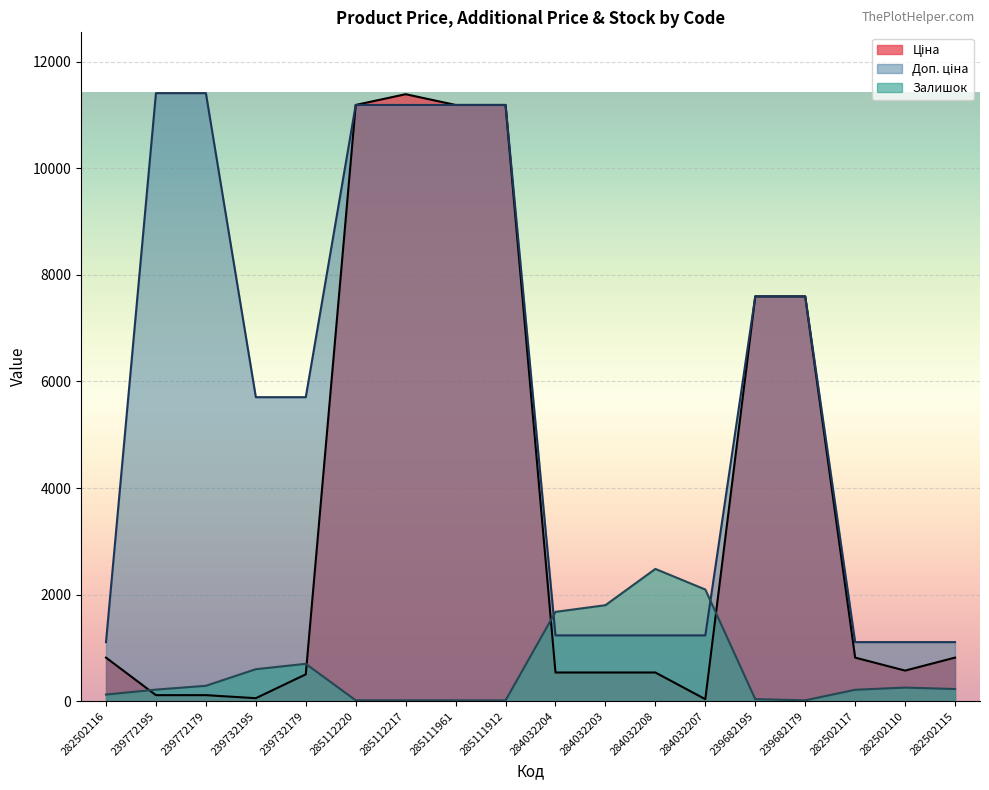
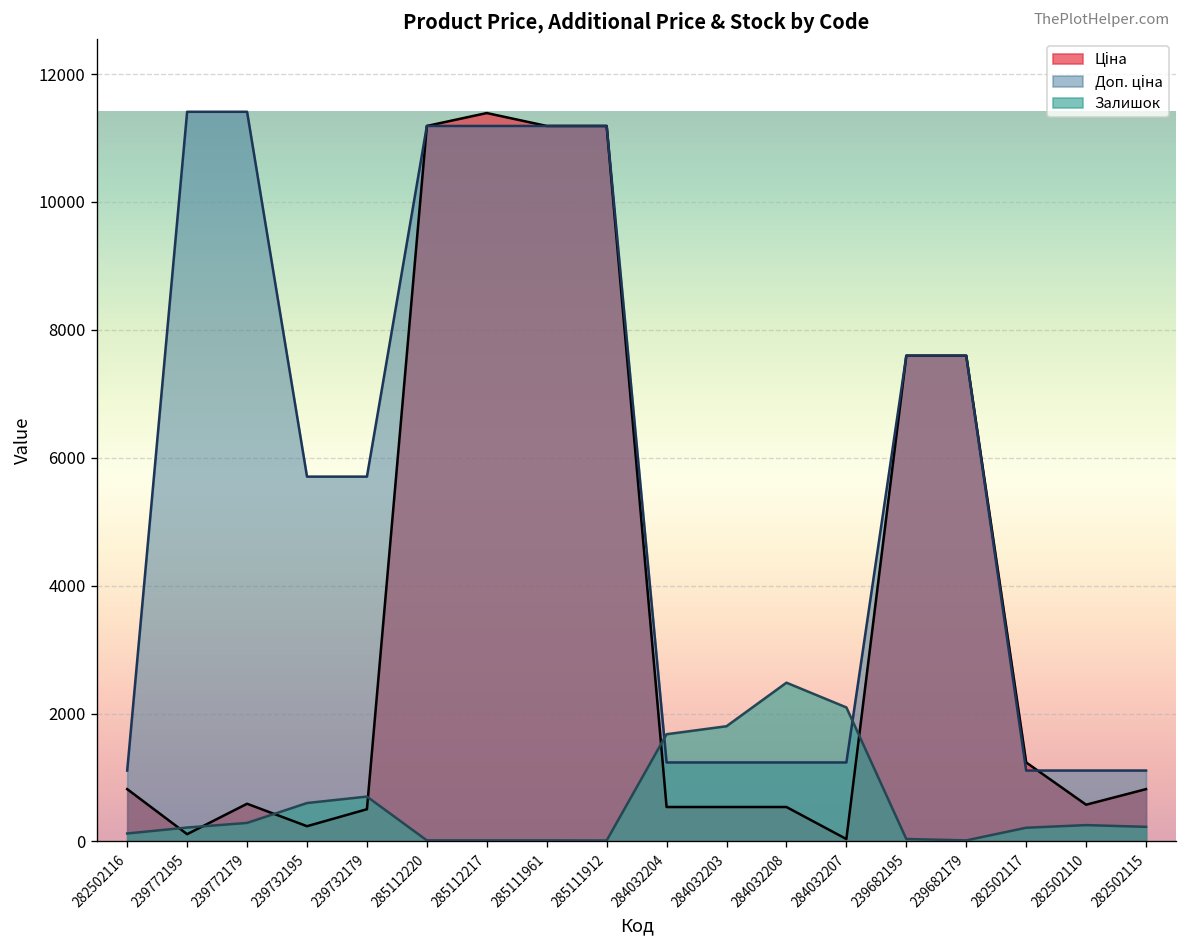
Ціна, 239772179: 100 -> 600
Ціна, 239732195: 100 -> 200
Ціна, 282502117: 800 -> 1200
